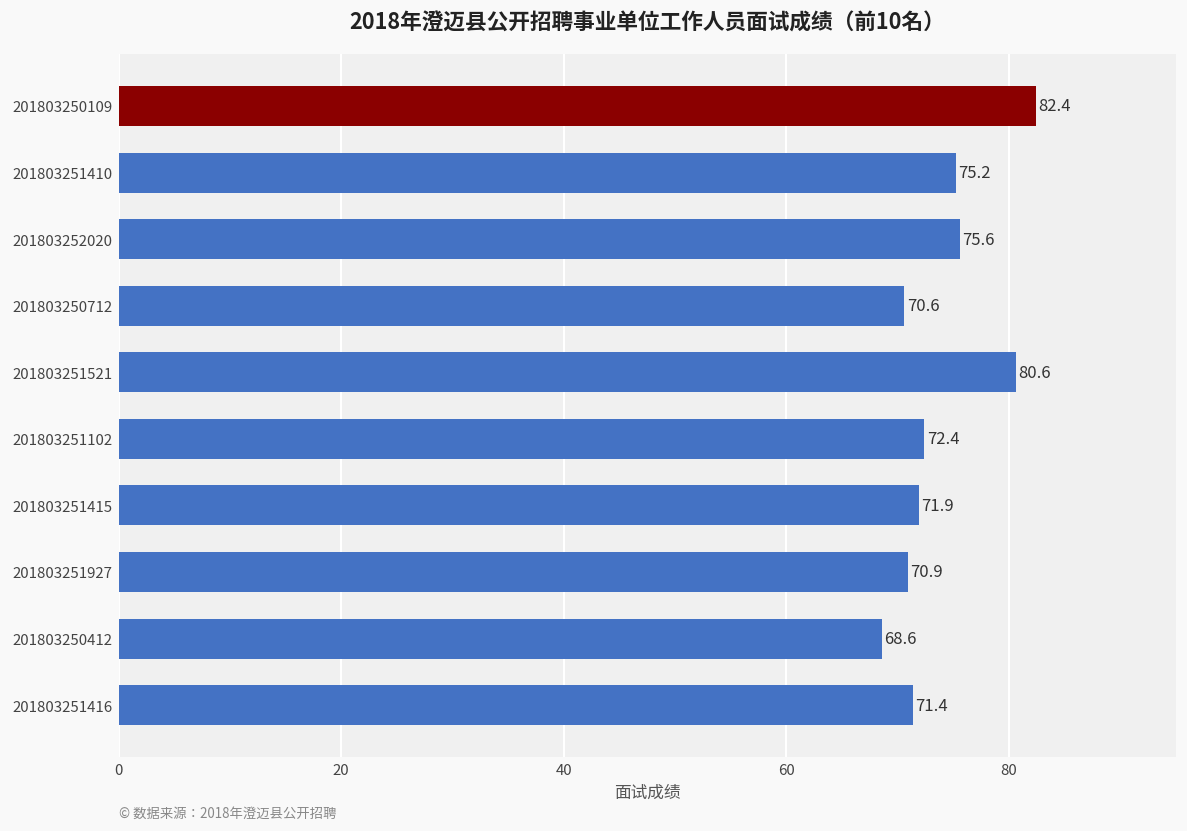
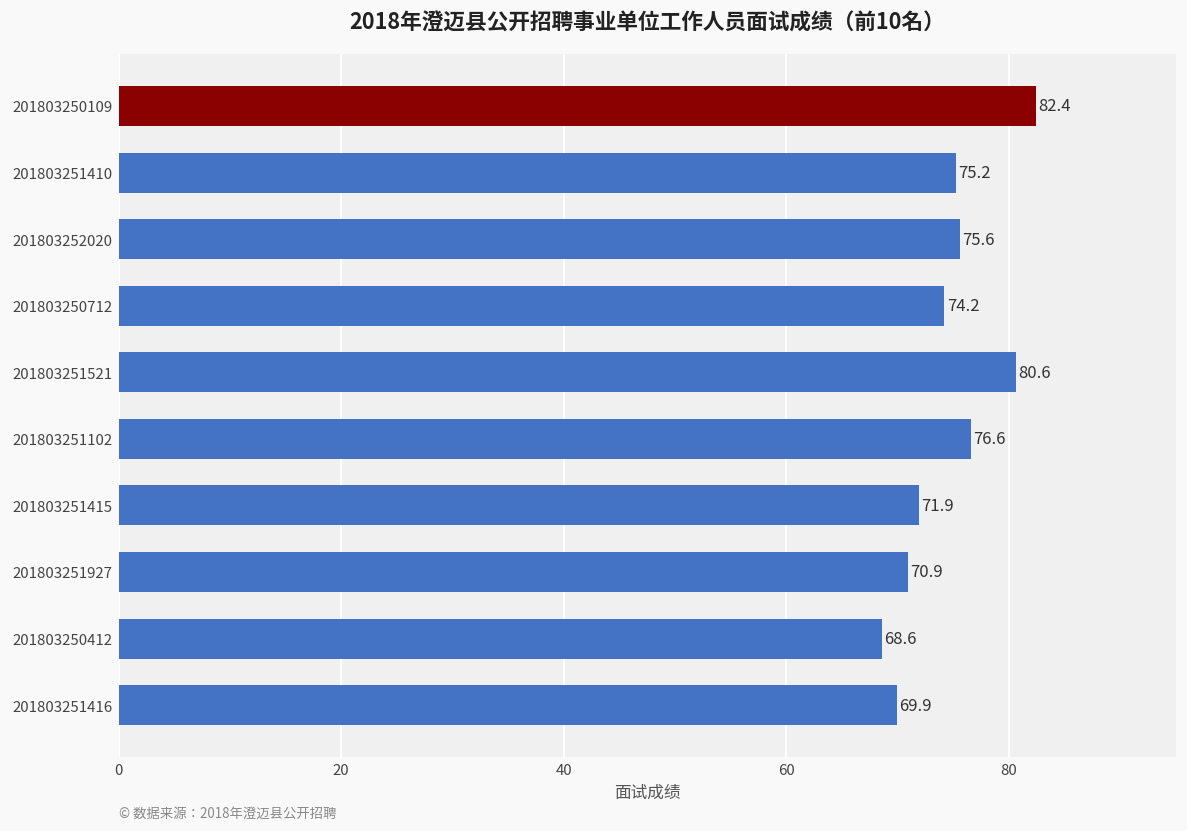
201803250712: 70.6 -> 74.2
201803251102: 72.4 -> 76.6
201803251416: 71.4 -> 69.9
